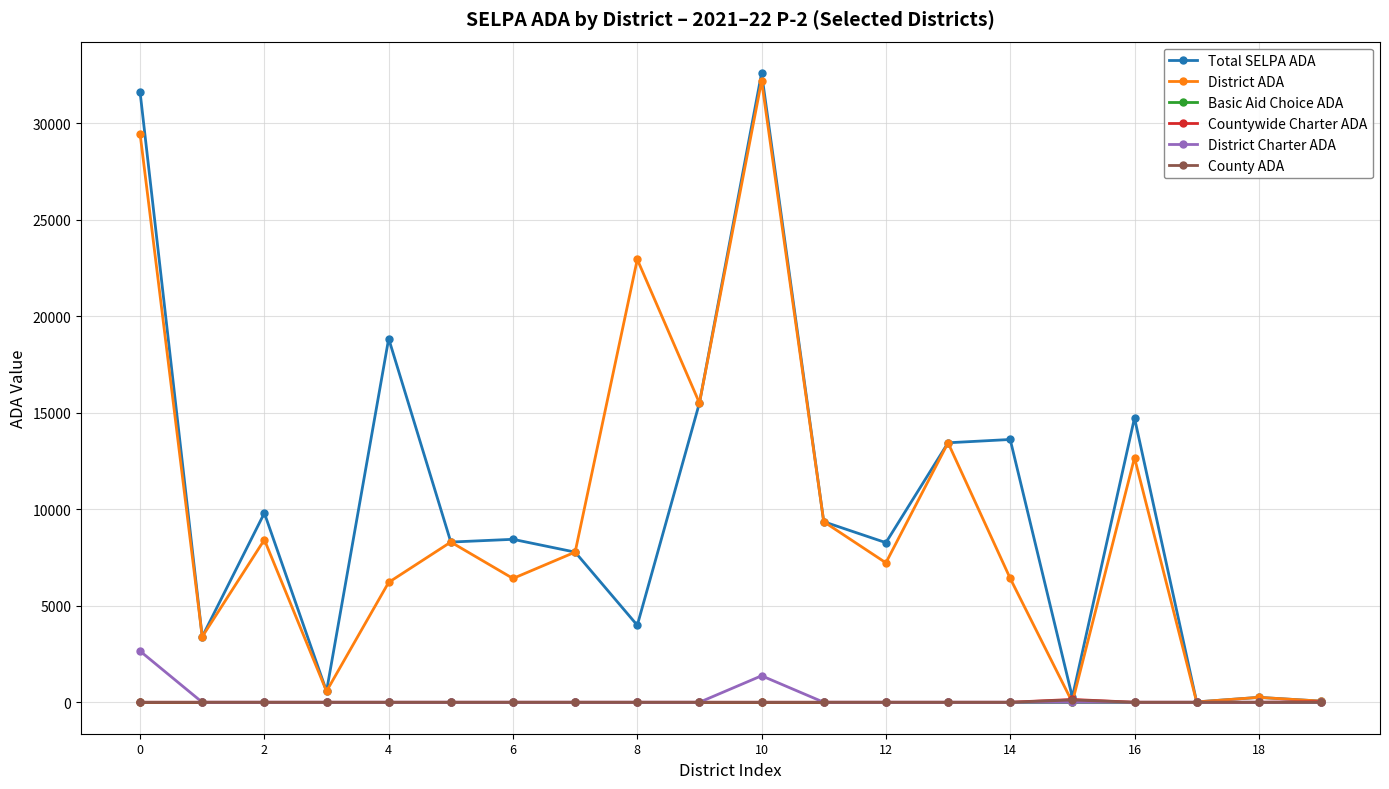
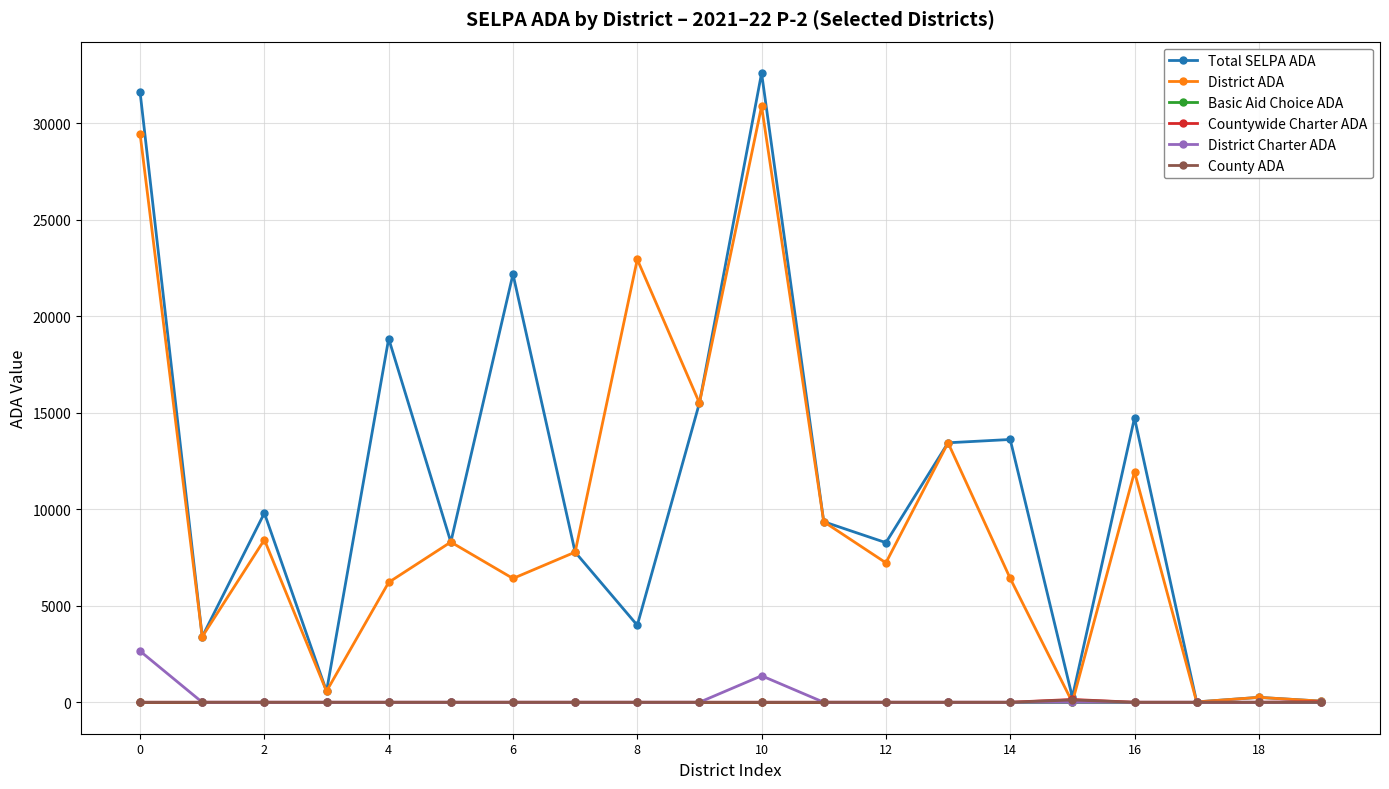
Total SELPA ADA, 6: 8400 -> 22200
District ADA, 10: 32200 -> 30900
District ADA, 16: 12700 -> 11900
